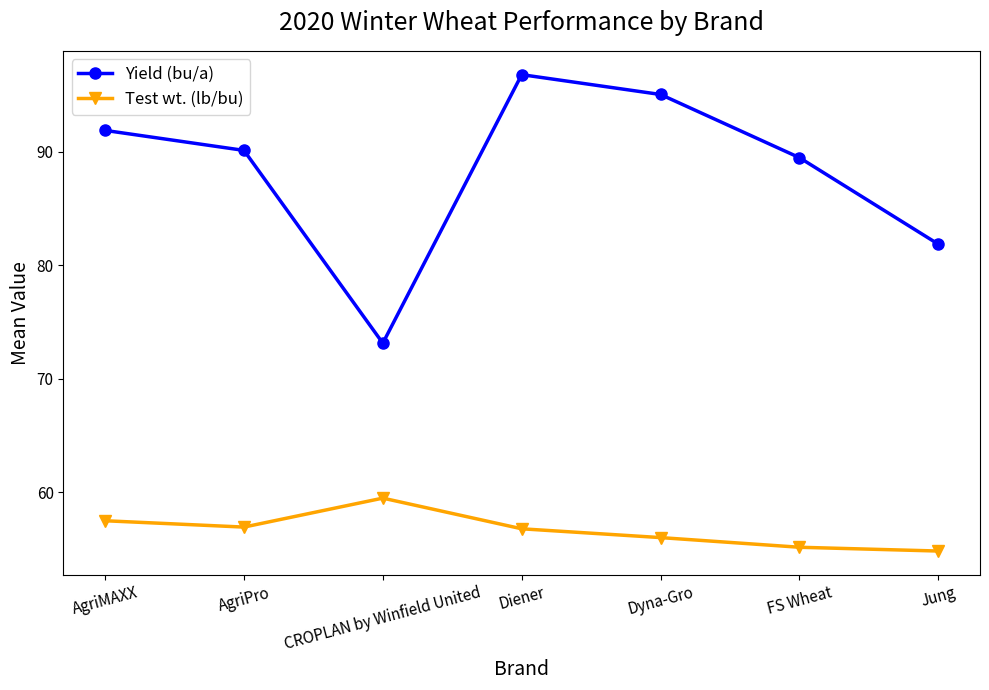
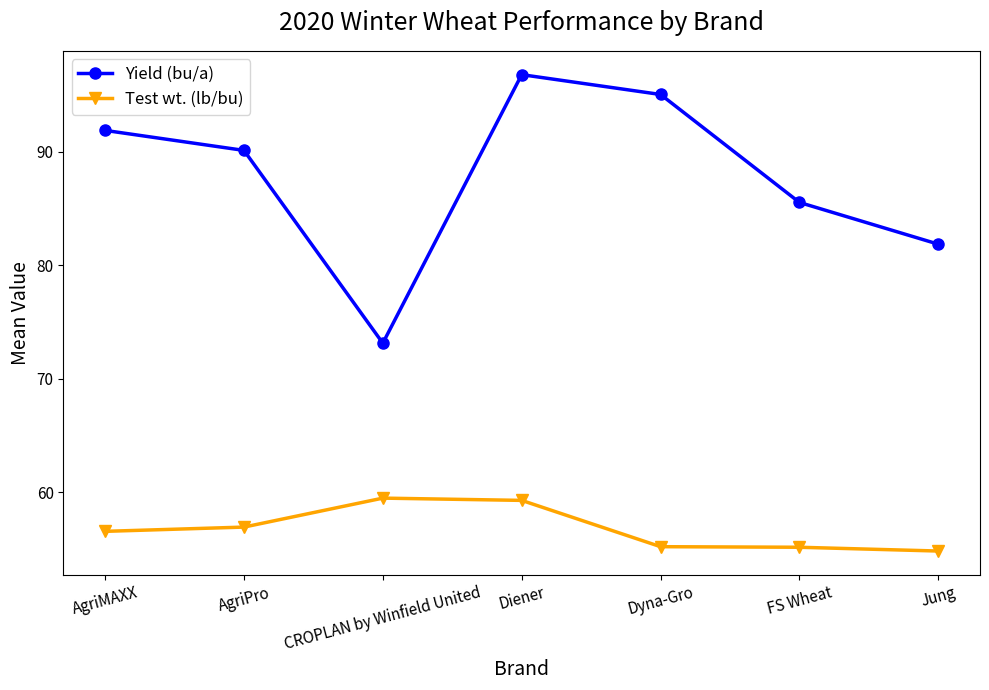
Test wt. (lb/bu), AgriMAXX: 57.5 -> 56.6
Test wt. (lb/bu), Diener: 56.8 -> 59.3
Test wt. (lb/bu), Dyna-Gro: 56.0 -> 55.2
Yield (bu/a), FS Wheat: 89.5 -> 85.5
